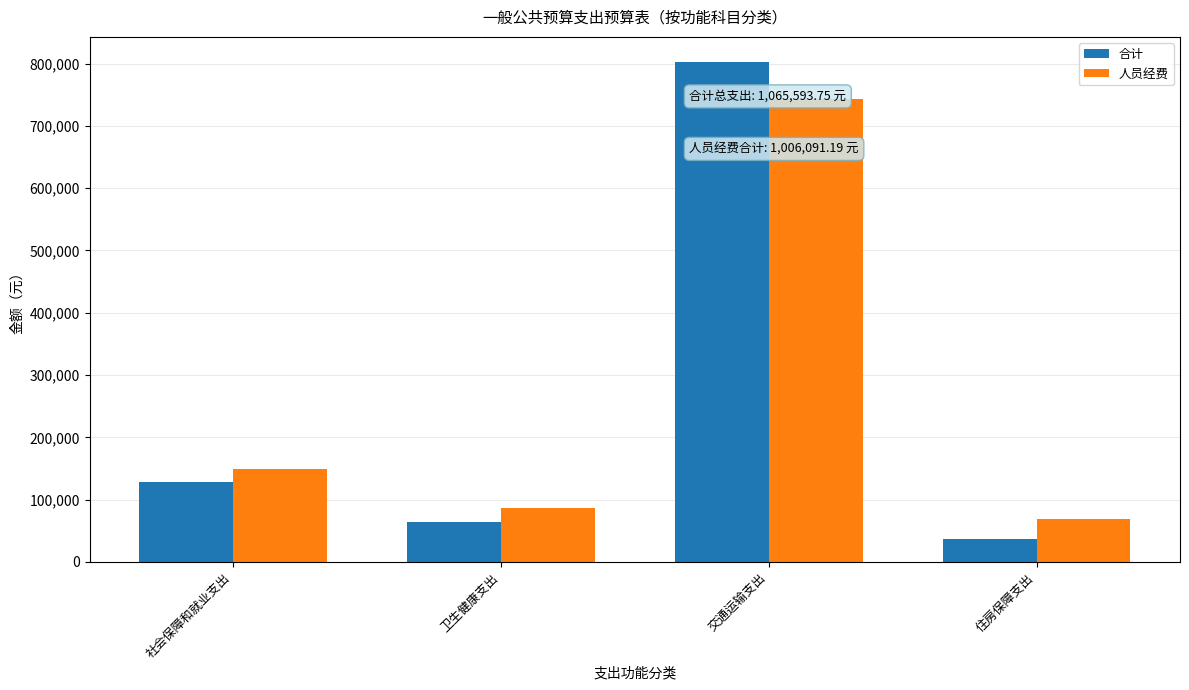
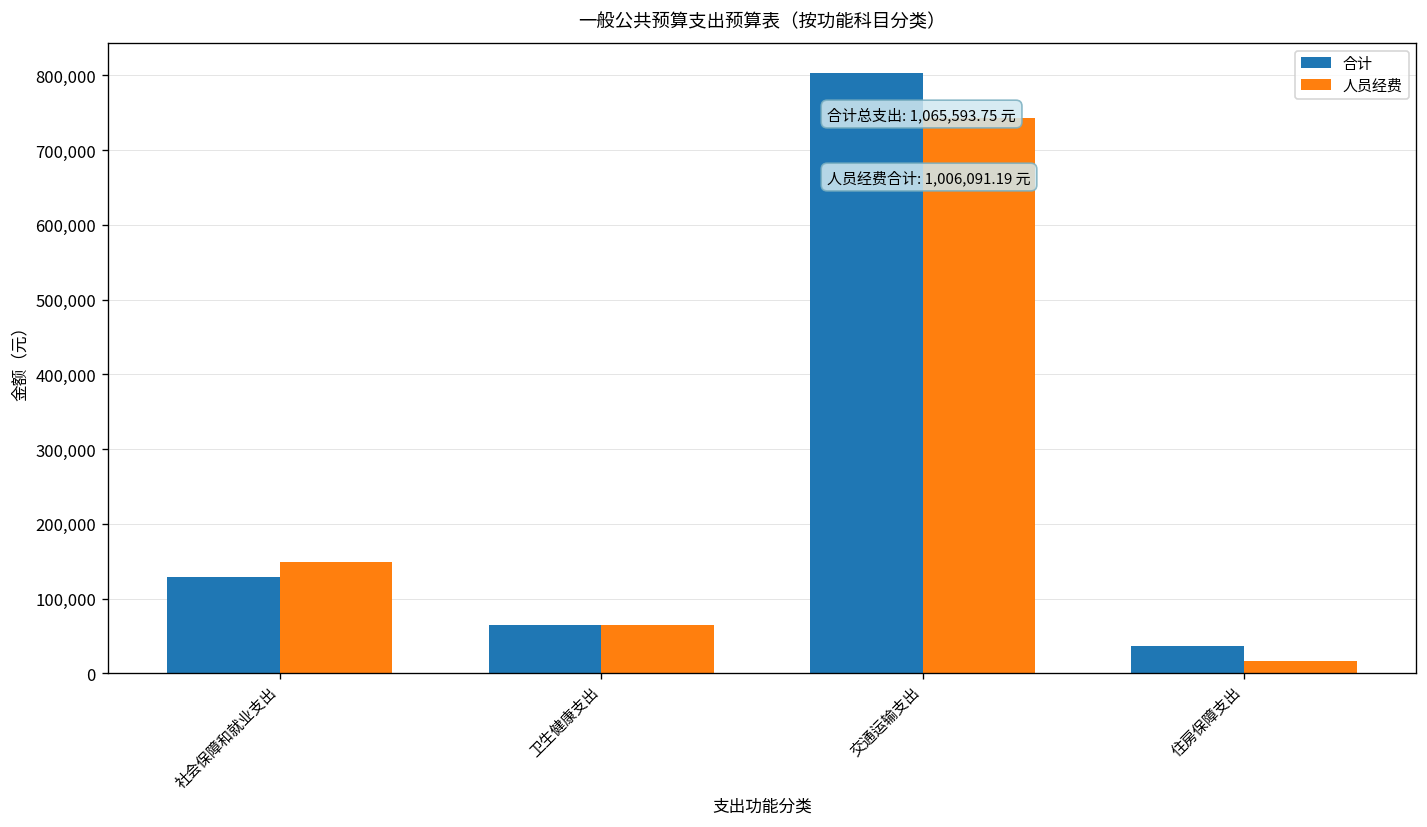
人员经费, 卫生健康支出: 90,000 -> 60,000
人员经费, 住房保障支出: 70,000 -> 20,000
